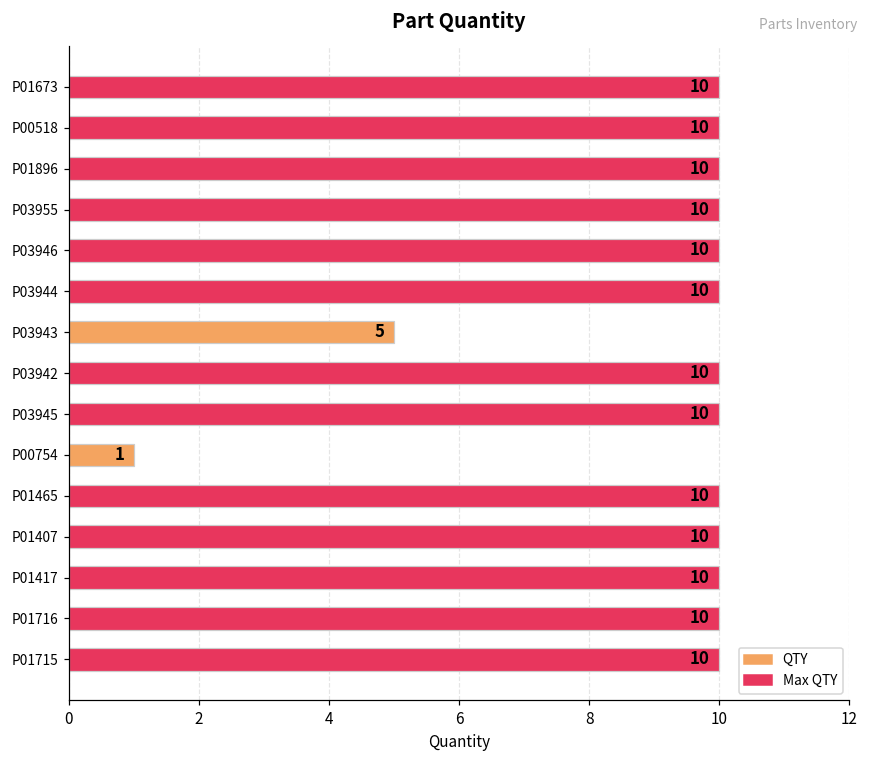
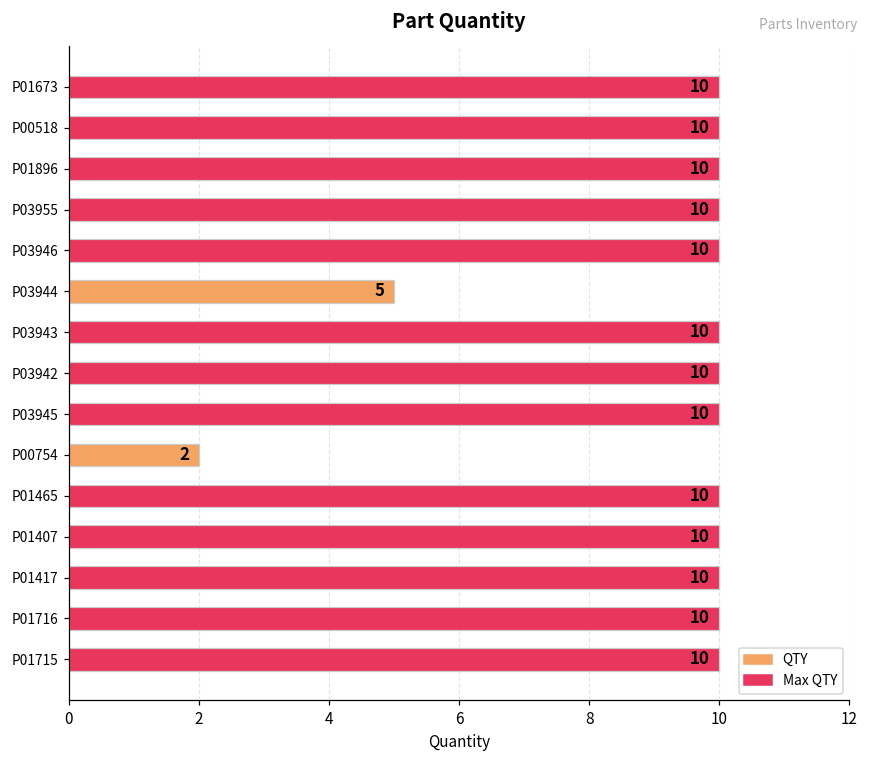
P03944: 10 -> 5
P03943: 5 -> 10
P00754: 1 -> 2
